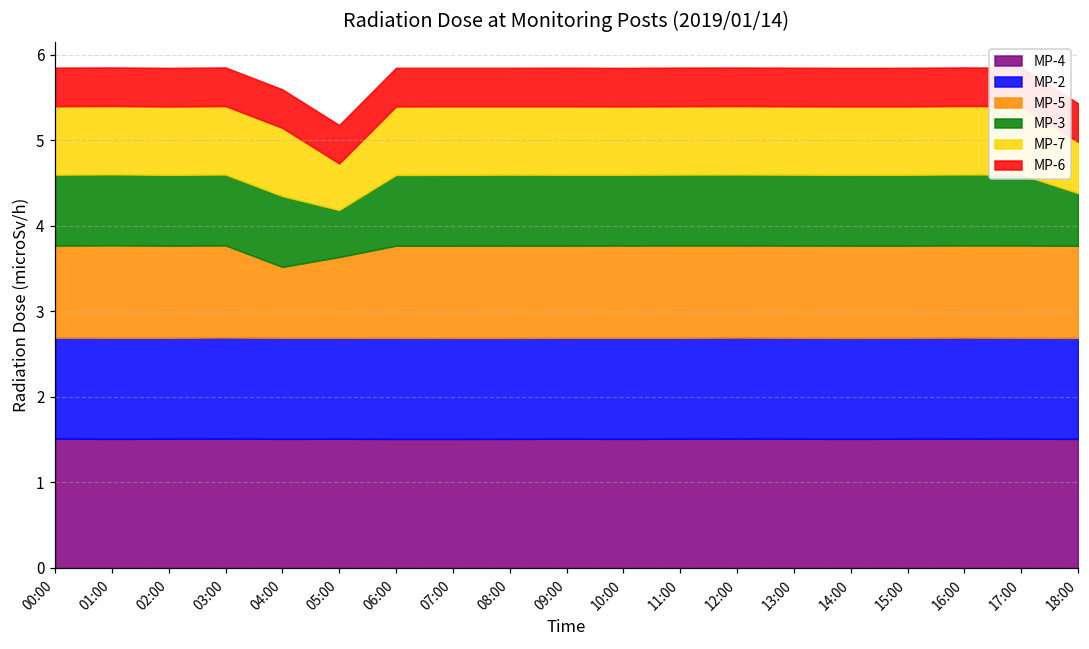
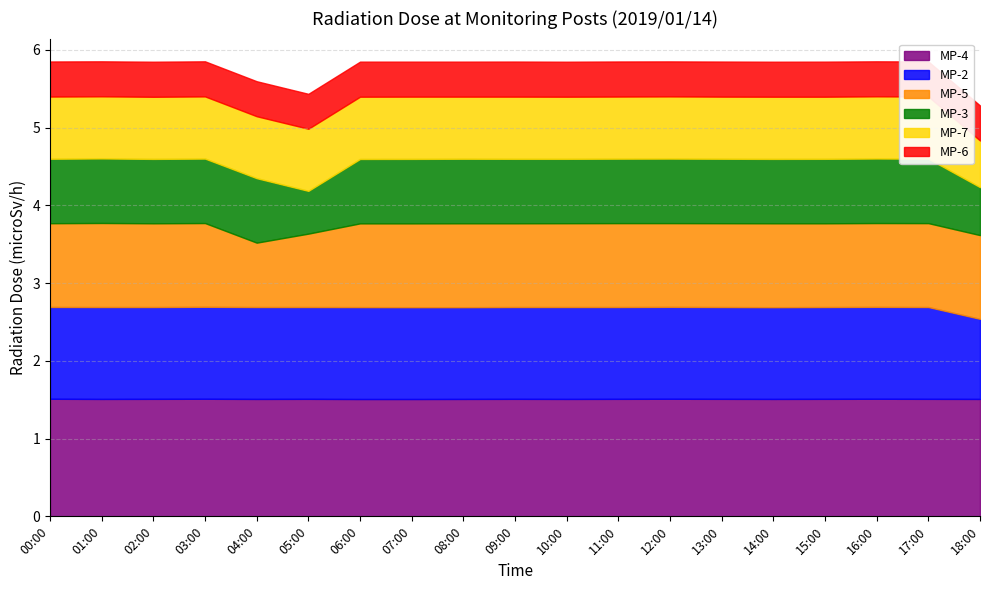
MP-7, 05:00: 0.5 -> 0.8
MP-2, 18:00: 1.2 -> 1.0
